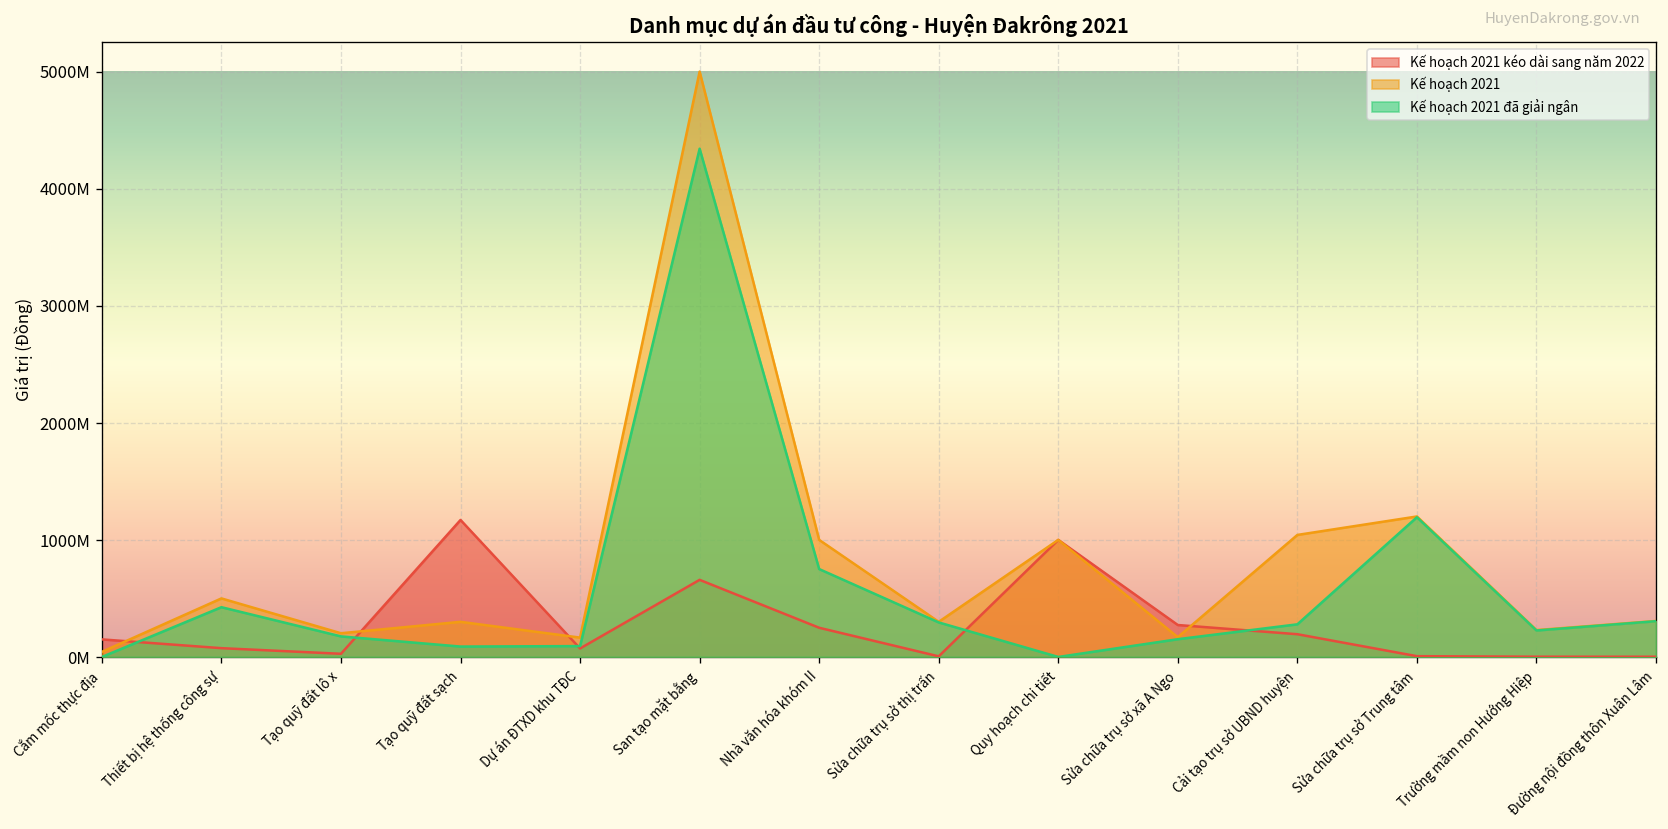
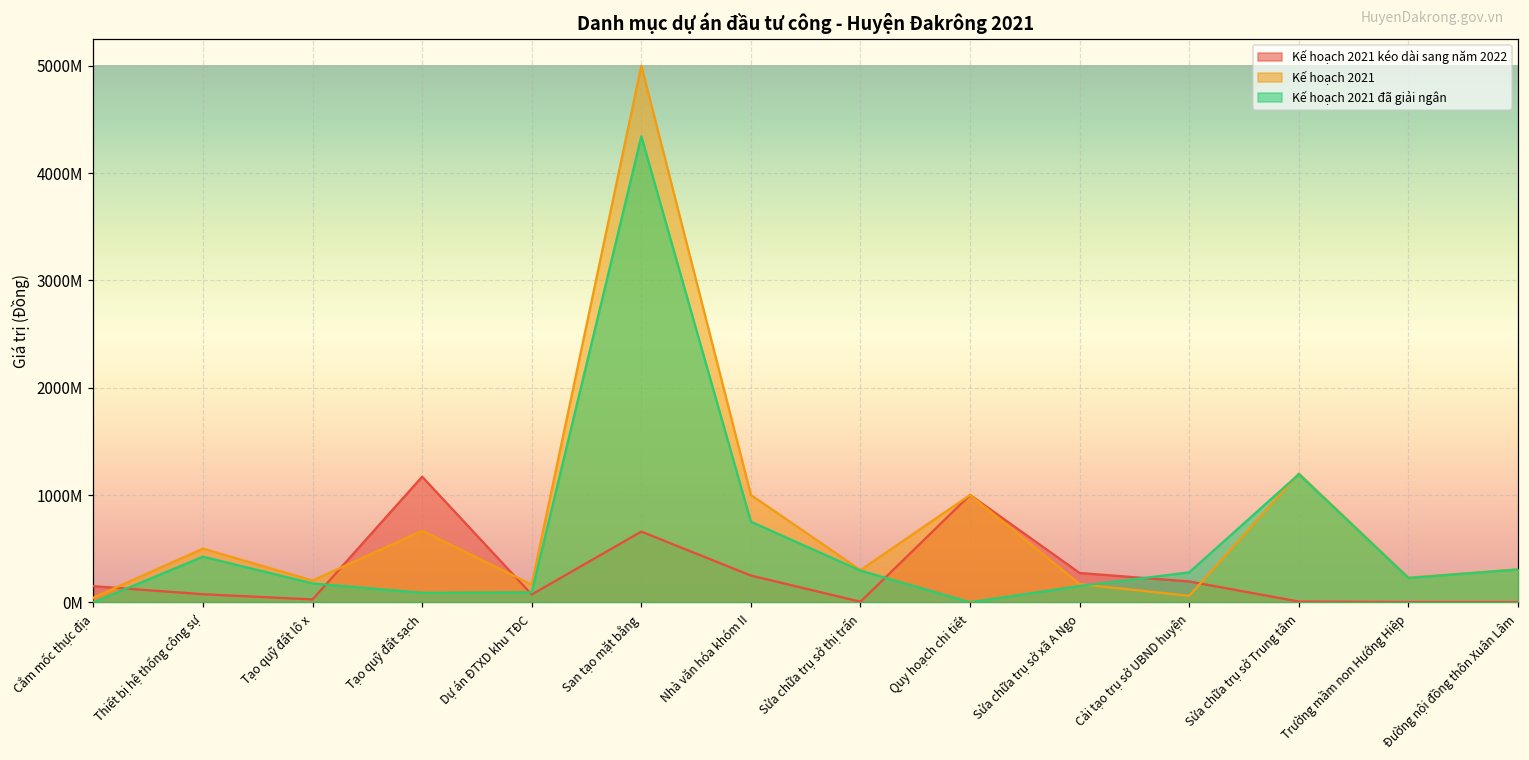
Kế hoạch 2021, Tạo quỹ đất sạch: 300000000 -> 700000000
Kế hoạch 2021, Cải tạo trụ sở UBND huyện: 1000000000 -> 100000000
